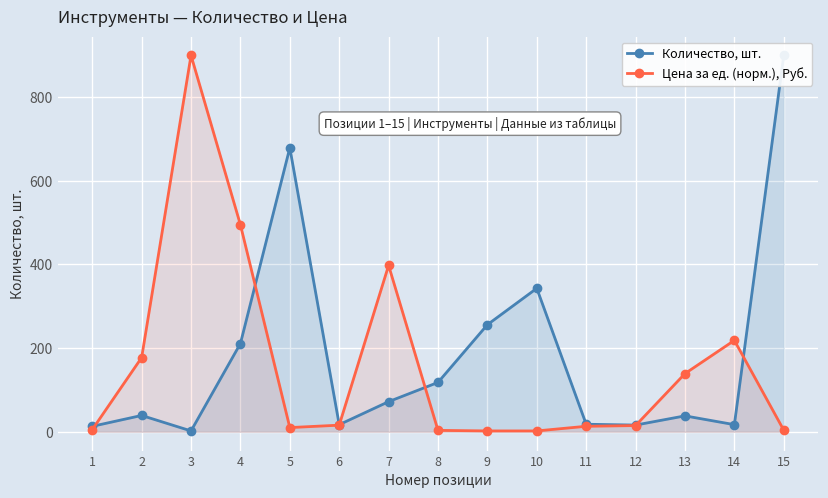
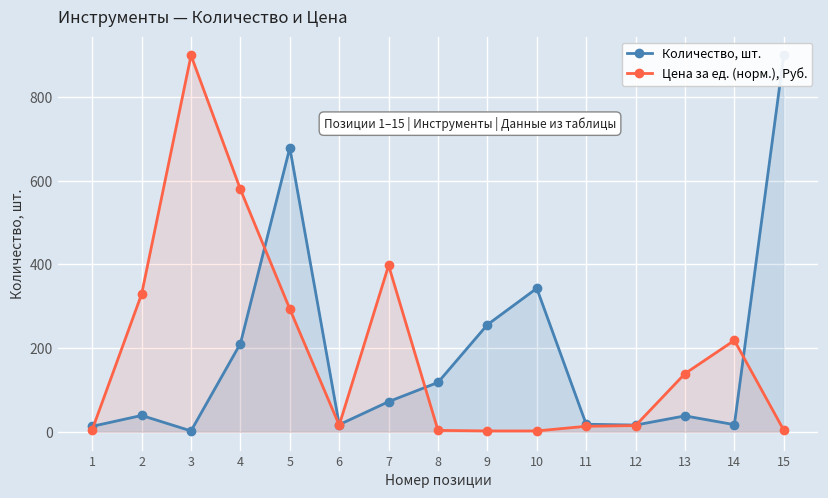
Цена за ед. (норм.), Руб., 2: 180 -> 330
Цена за ед. (норм.), Руб., 4: 490 -> 580
Цена за ед. (норм.), Руб., 5: 10 -> 290
